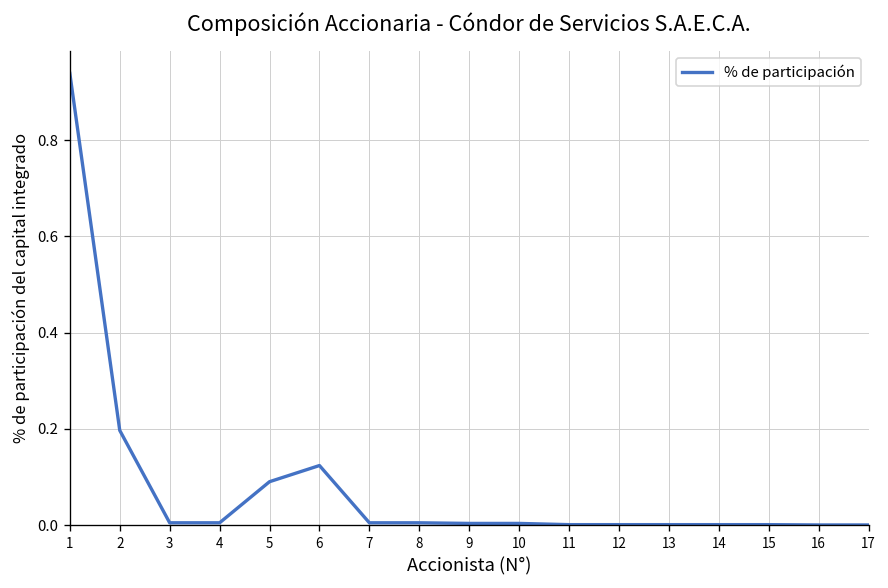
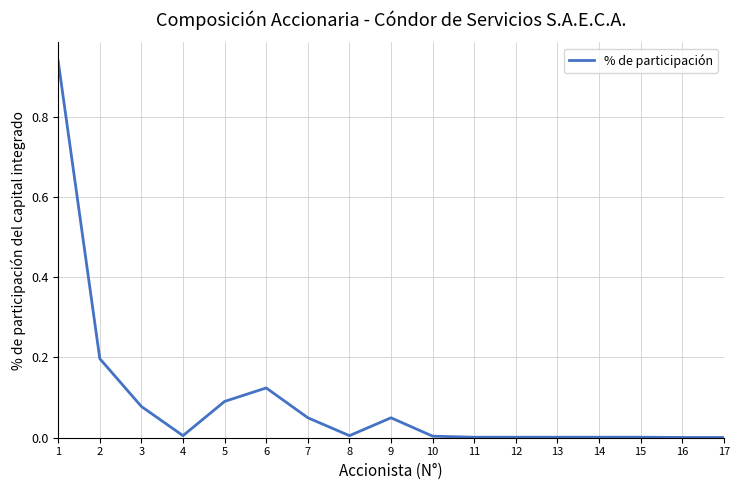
3: 0.01 -> 0.08
7: 0.01 -> 0.05
9: 0.00 -> 0.05
